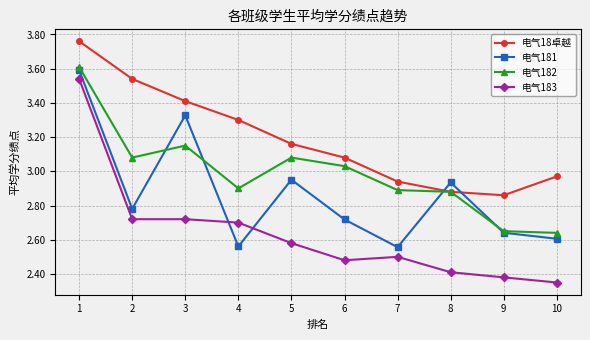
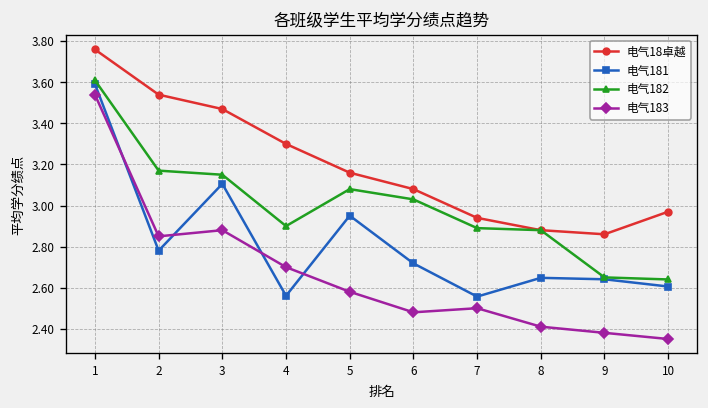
电气182, 2: 3.08 -> 3.17
电气183, 2: 2.72 -> 2.85
电气18卓越, 3: 3.41 -> 3.47
电气181, 3: 3.33 -> 3.11
电气183, 3: 2.72 -> 2.88
电气181, 8: 2.93 -> 2.65
